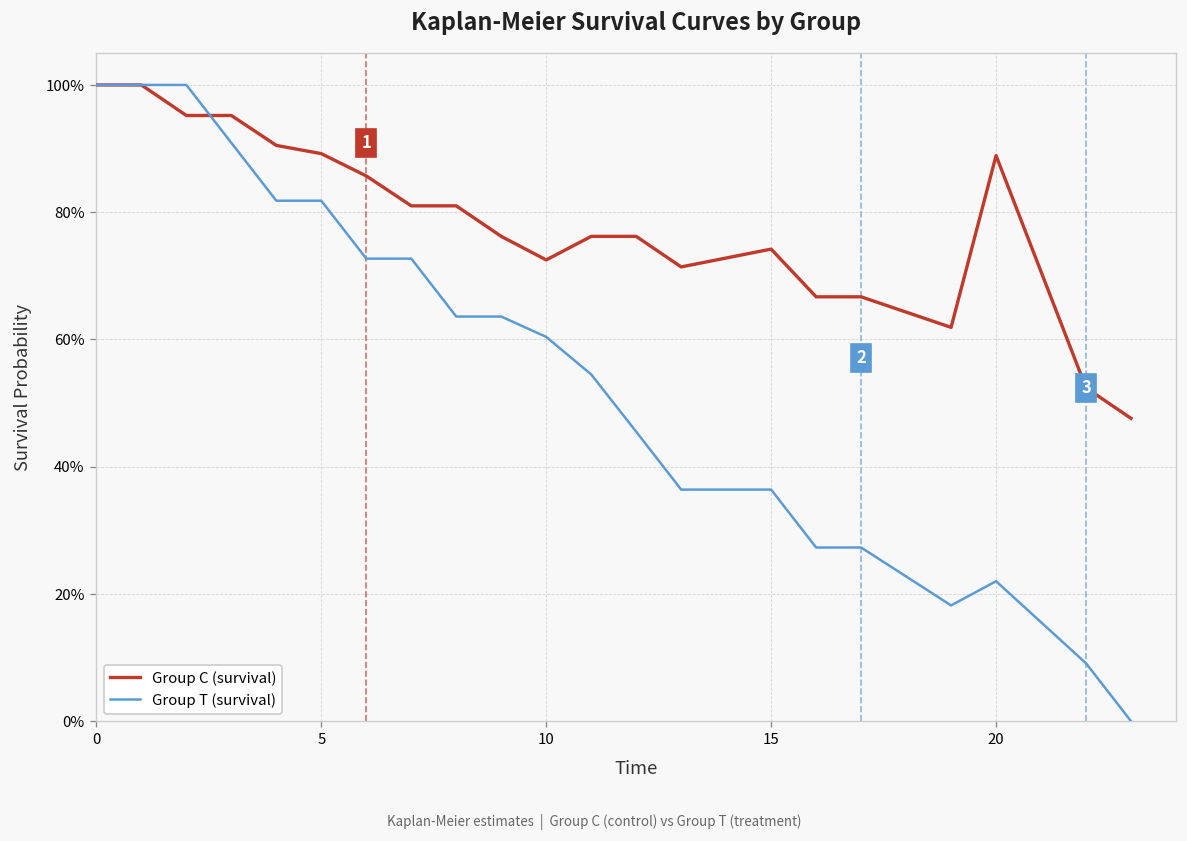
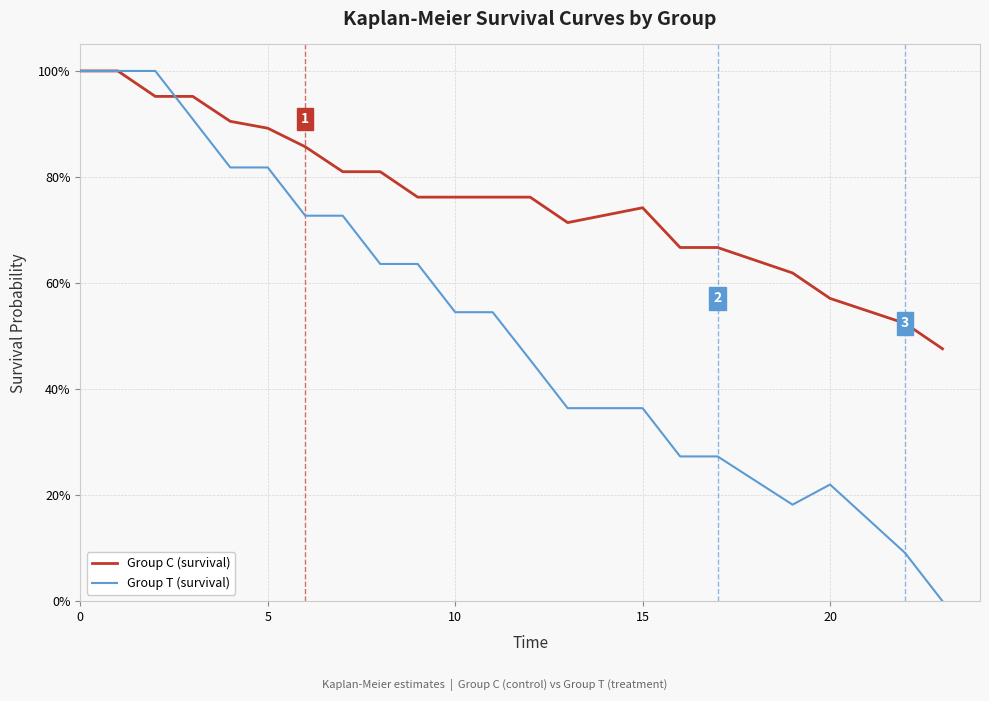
Group C (survival), 10: 73% -> 76%
Group T (survival), 10: 60% -> 55%
Group C (survival), 20: 89% -> 57%
